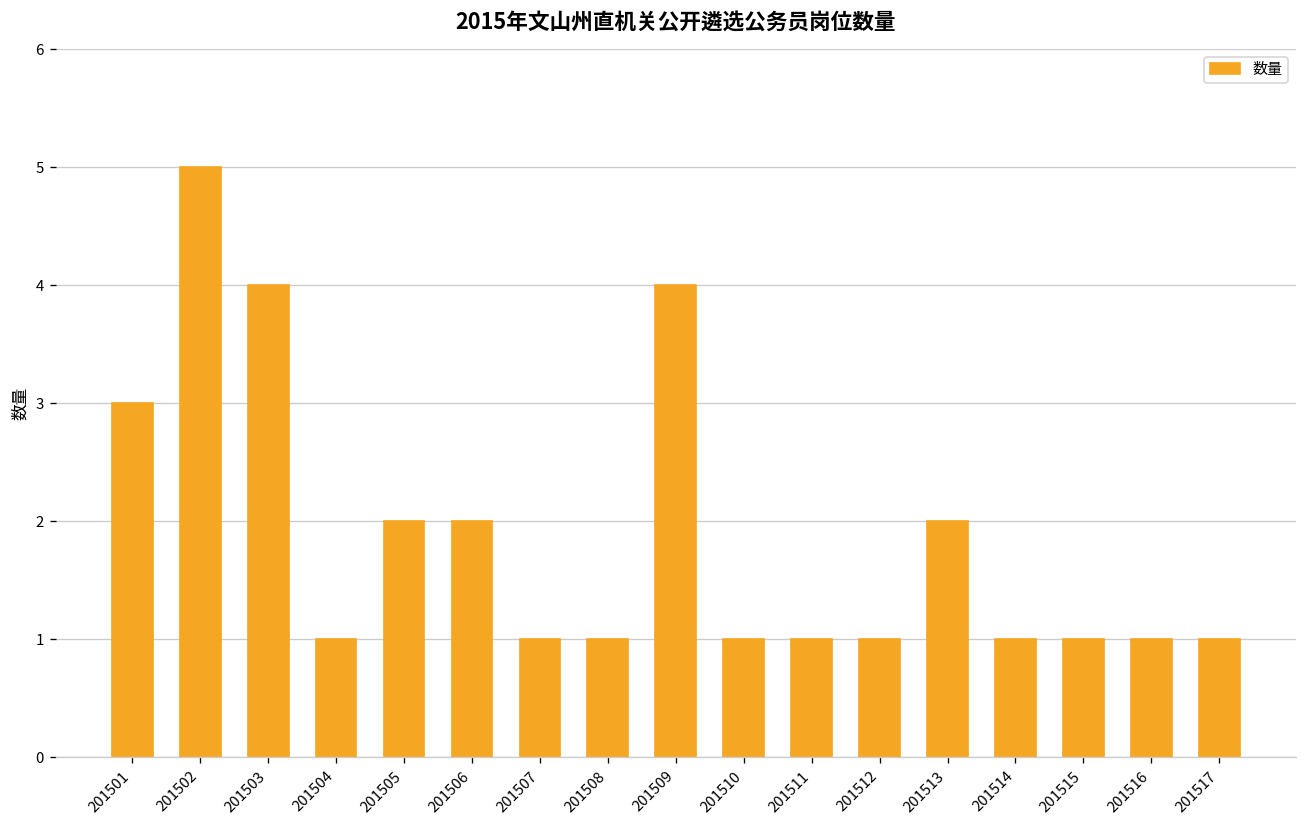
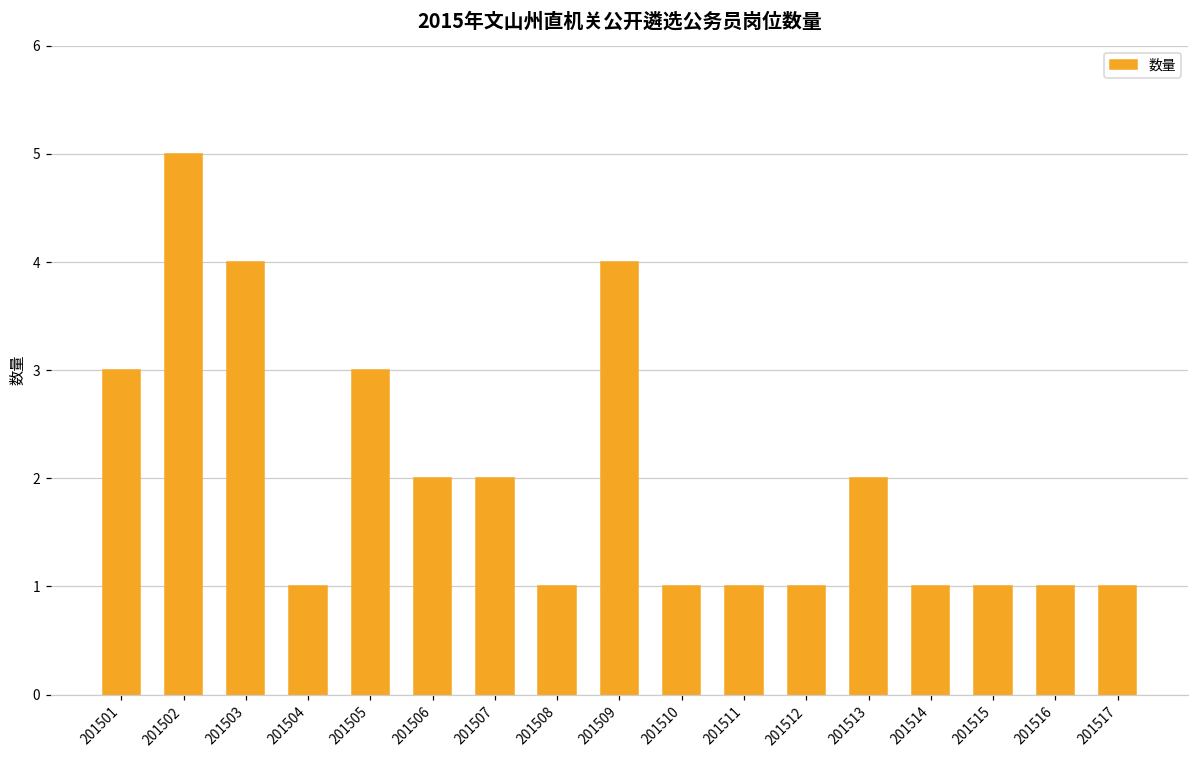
201505: 2 -> 3
201507: 1 -> 2
